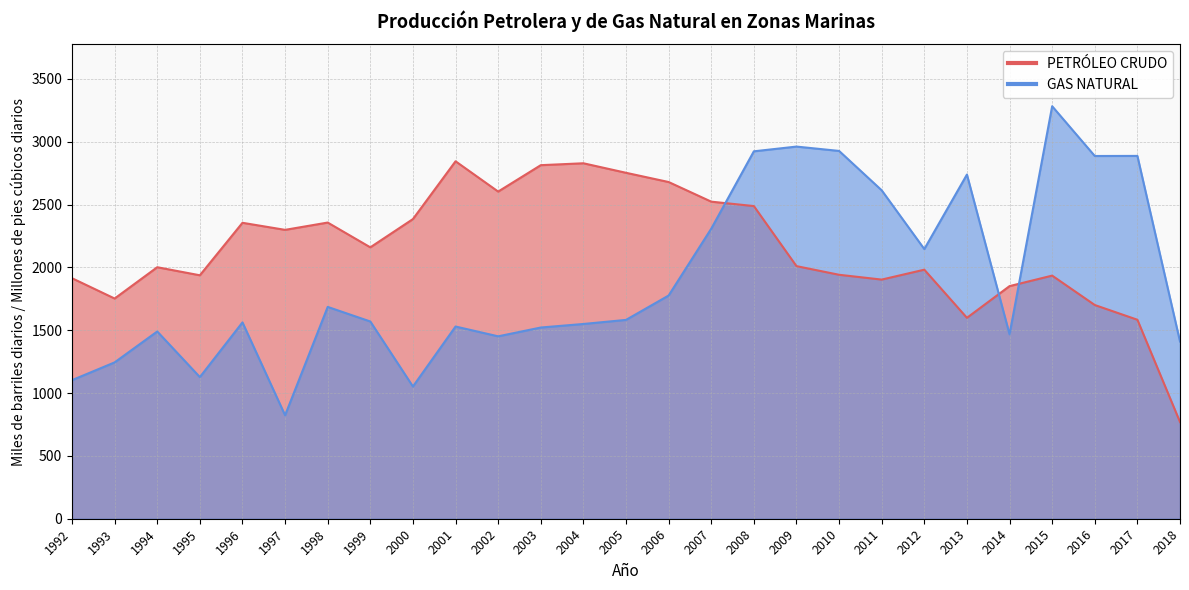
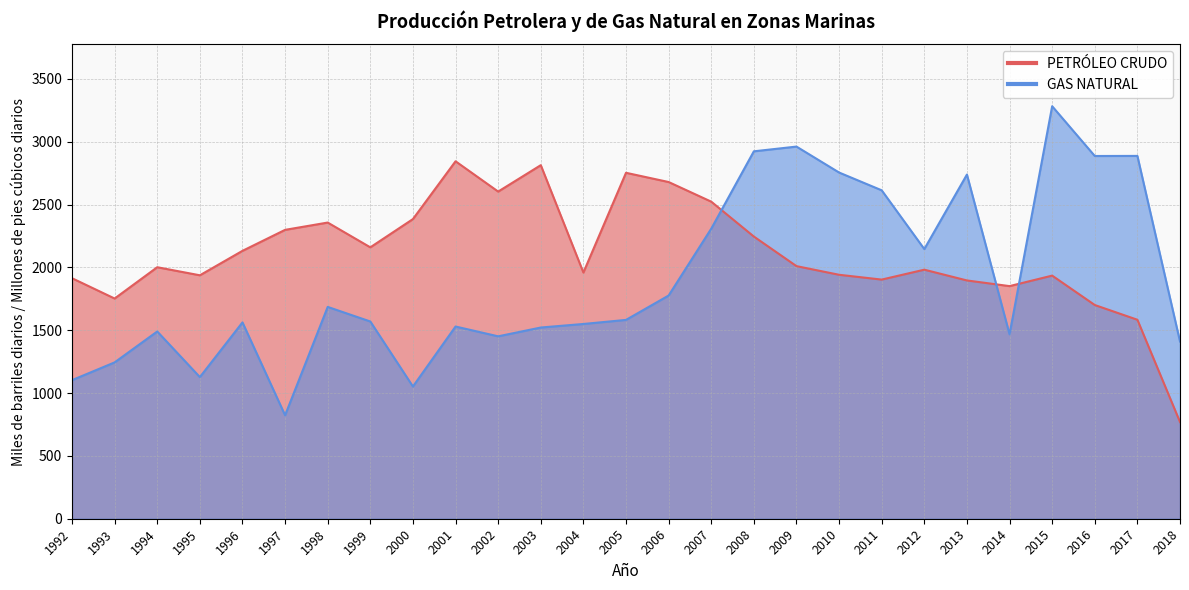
PETRÓLEO CRUDO, 1996: 2360 -> 2130
PETRÓLEO CRUDO, 2004: 2830 -> 1960
PETRÓLEO CRUDO, 2008: 2490 -> 2250
GAS NATURAL, 2010: 2930 -> 2760
PETRÓLEO CRUDO, 2013: 1600 -> 1900
